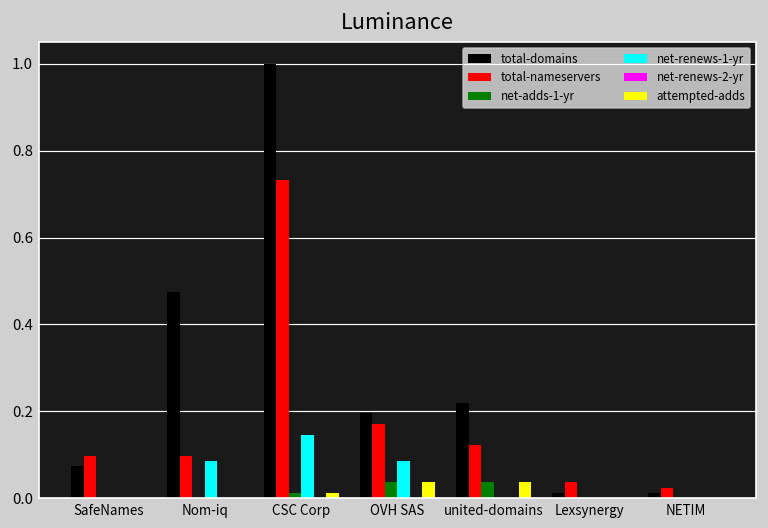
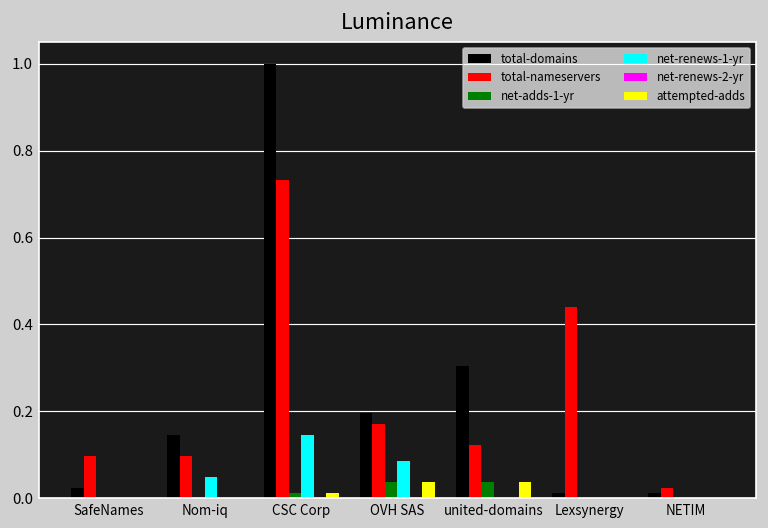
total-domains, SafeNames: 0.07 -> 0.02
total-domains, Nom-iq: 0.48 -> 0.15
net-renews-1-yr, Nom-iq: 0.09 -> 0.05
total-domains, united-domains: 0.22 -> 0.30
total-nameservers, Lexsynergy: 0.04 -> 0.44
